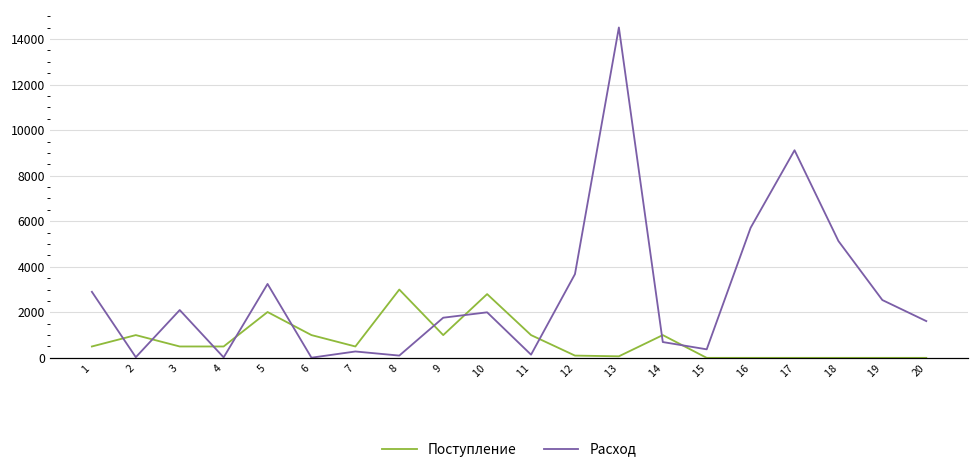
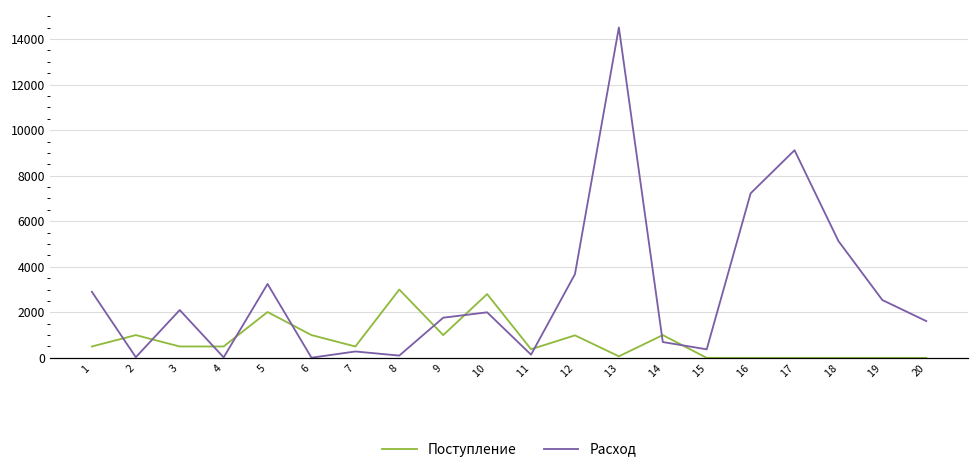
Поступление, 11: 1000 -> 400
Поступление, 12: 100 -> 1000
Расход, 16: 5700 -> 7200
